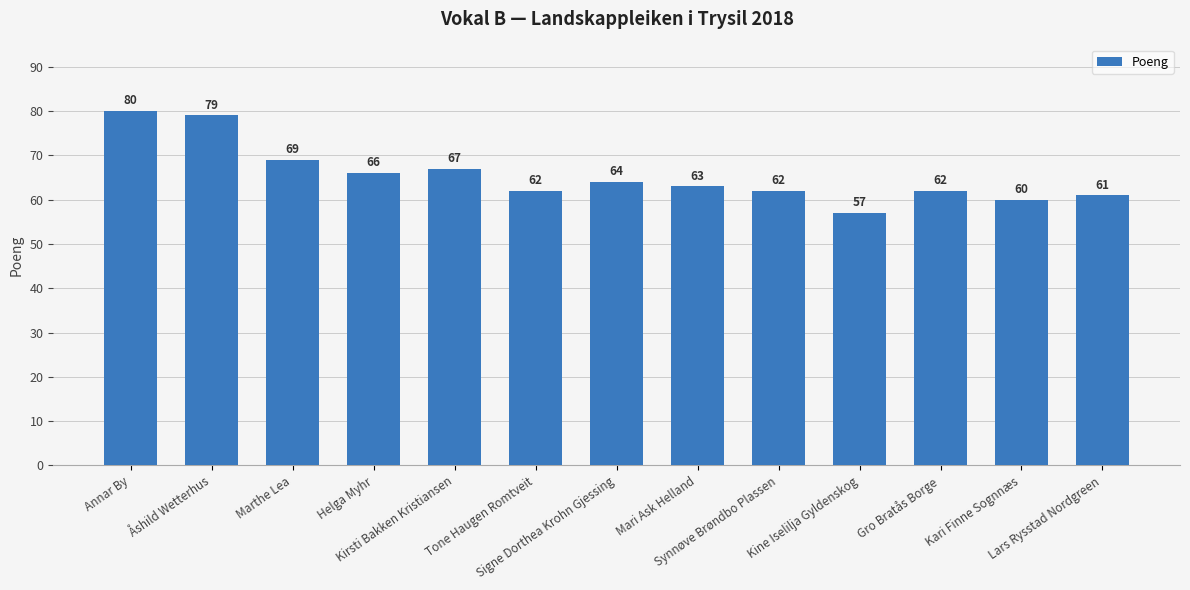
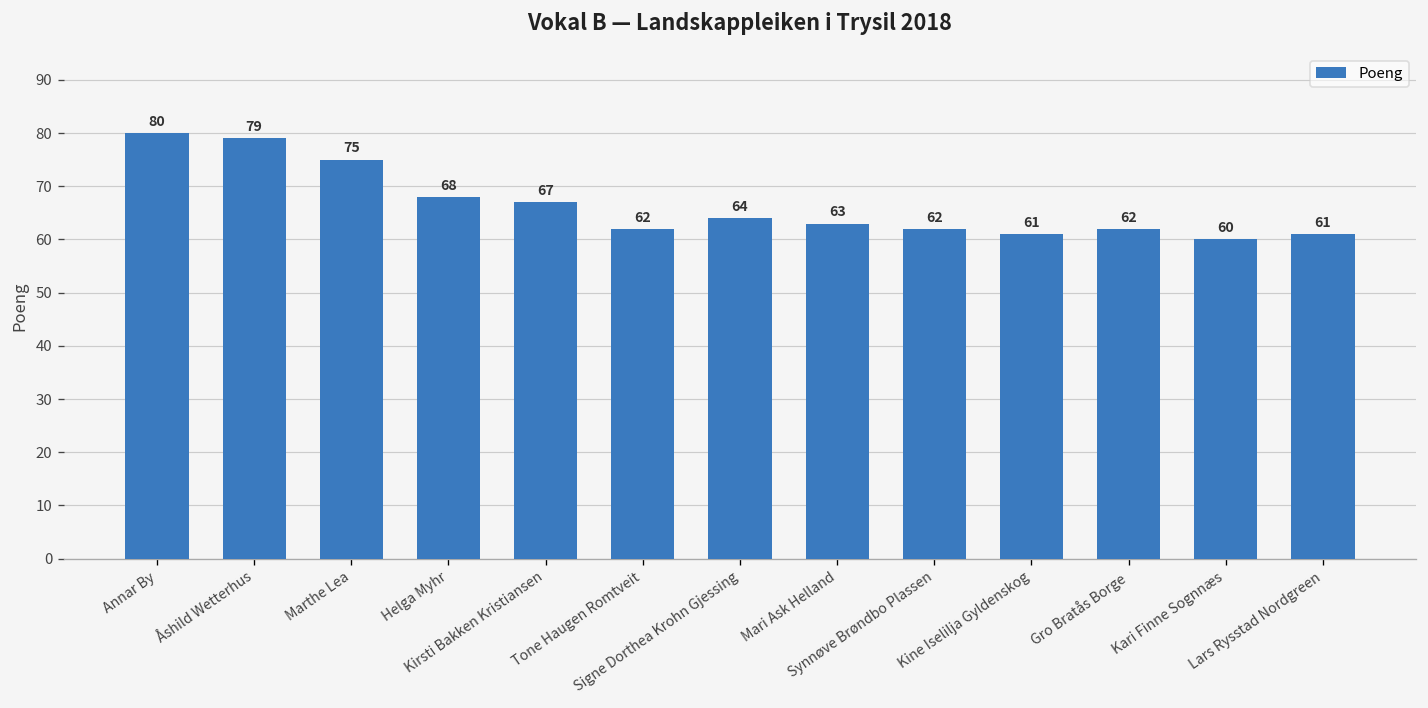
Marthe Lea: 69 -> 75
Helga Myhr: 66 -> 68
Kine Iselilja Gyldenskog: 57 -> 61
